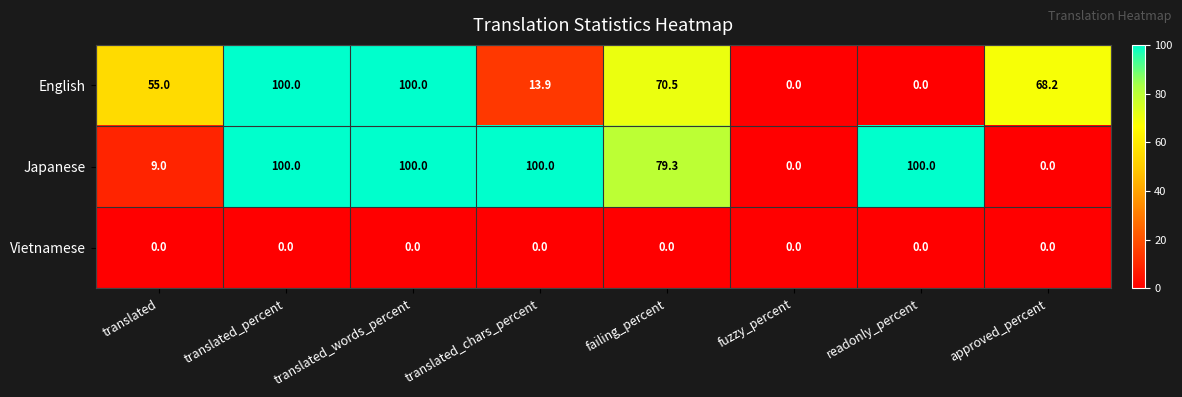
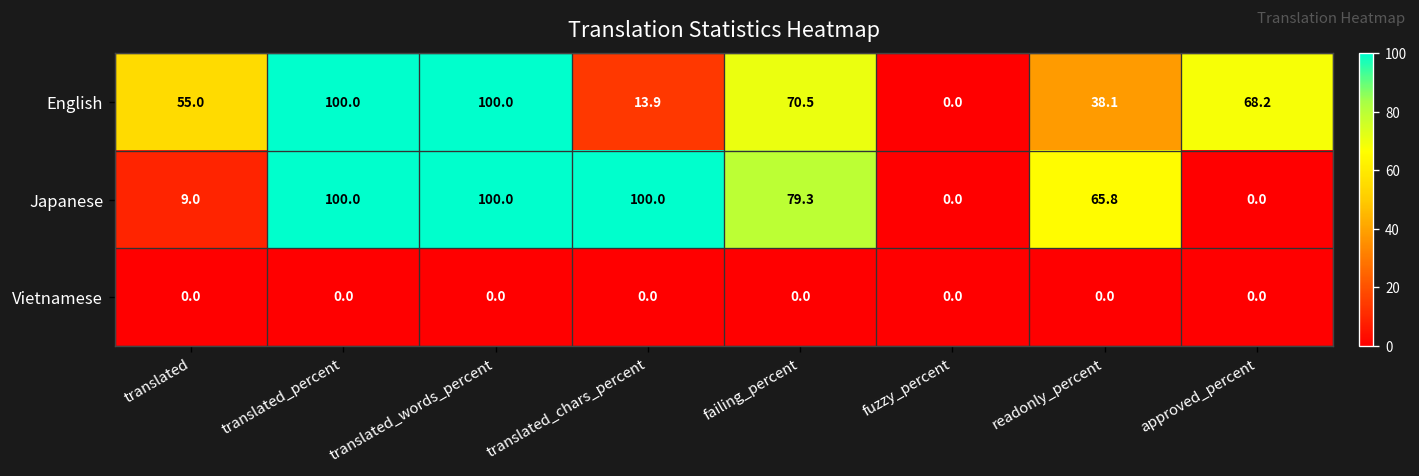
English, readonly_percent: 0.0 -> 38.1
Japanese, readonly_percent: 100.0 -> 65.8
